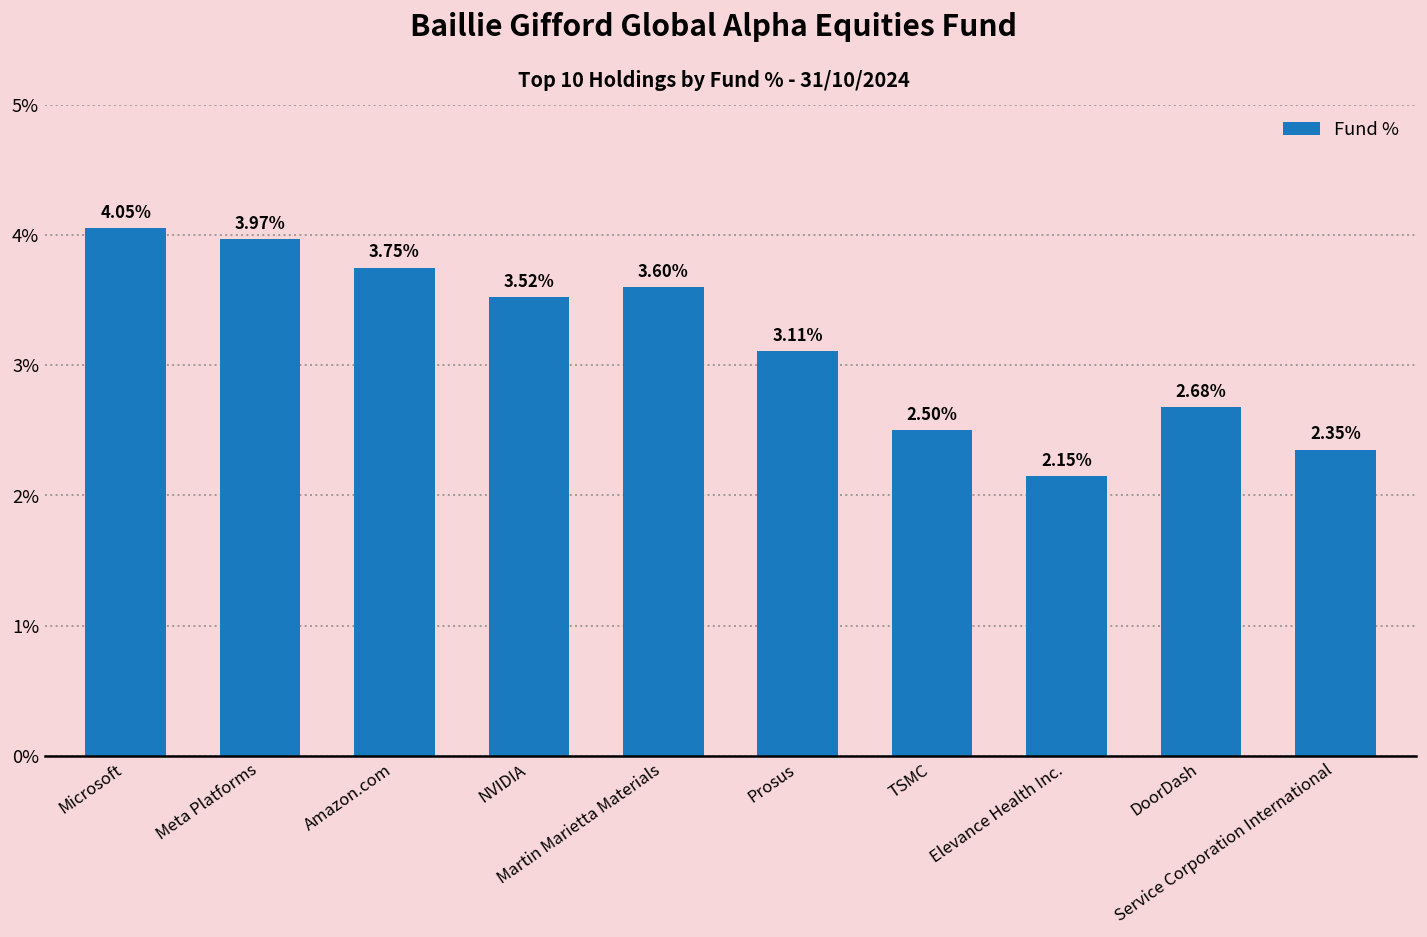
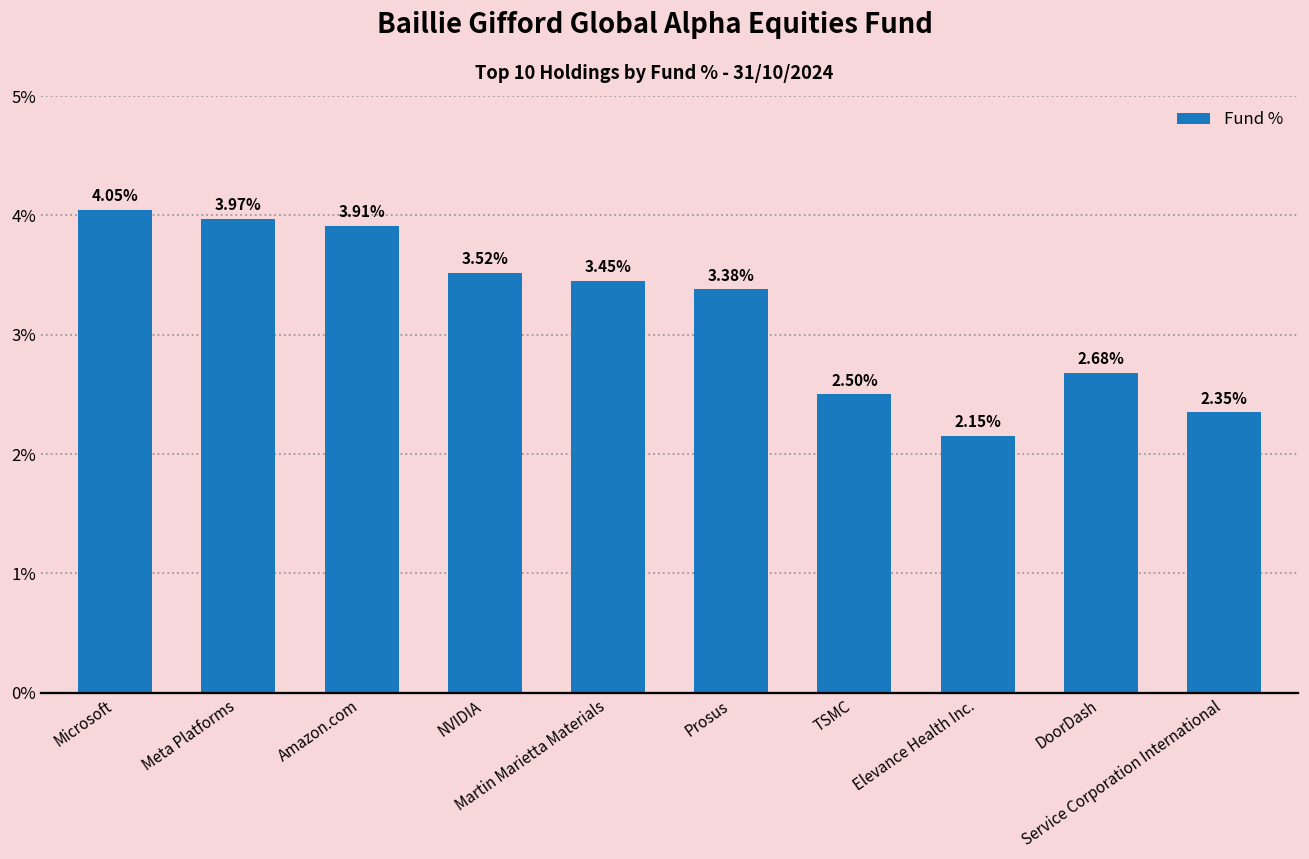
Amazon.com: 3.75% -> 3.91%
Martin Marietta Materials: 3.60% -> 3.45%
Prosus: 3.11% -> 3.38%
